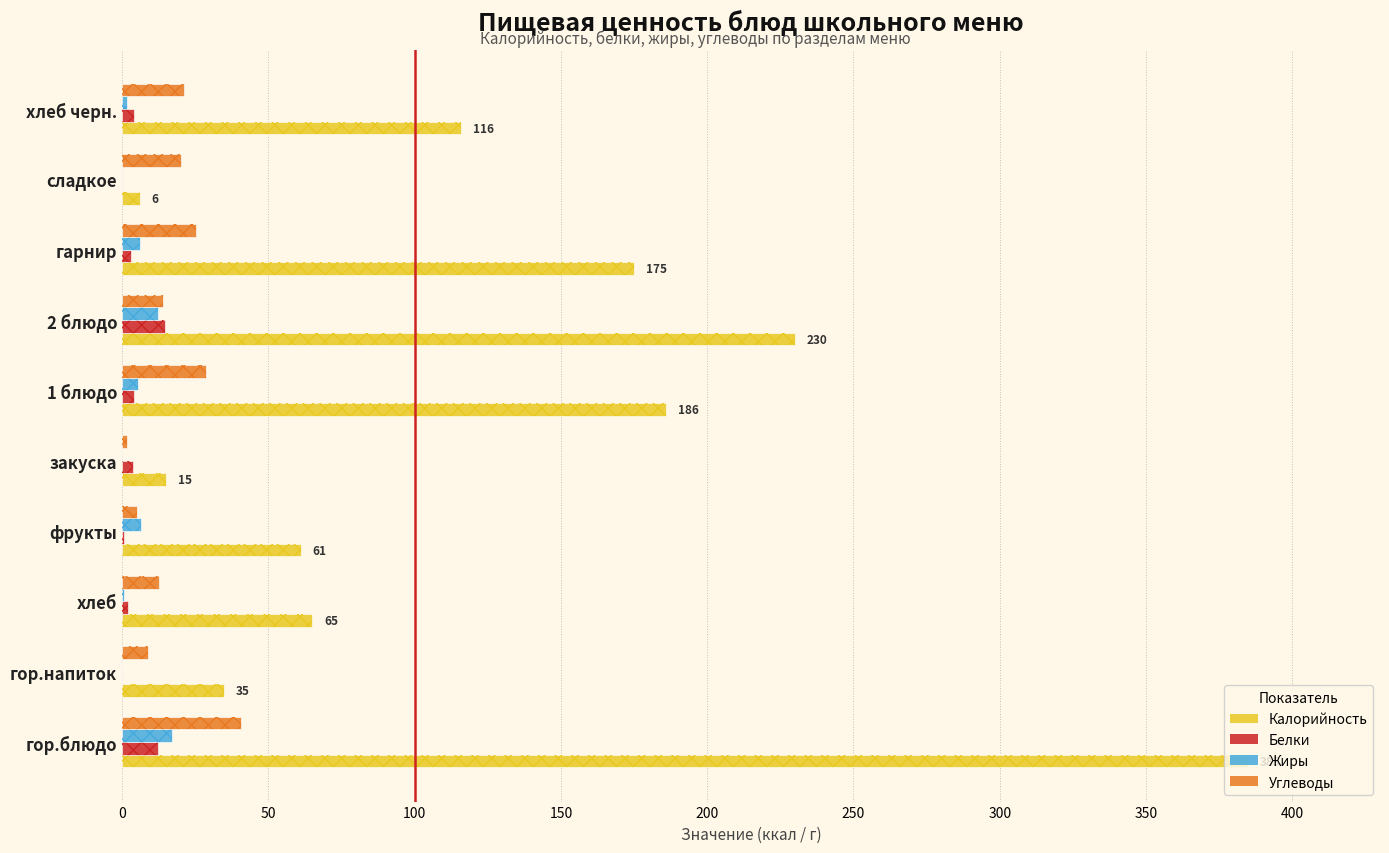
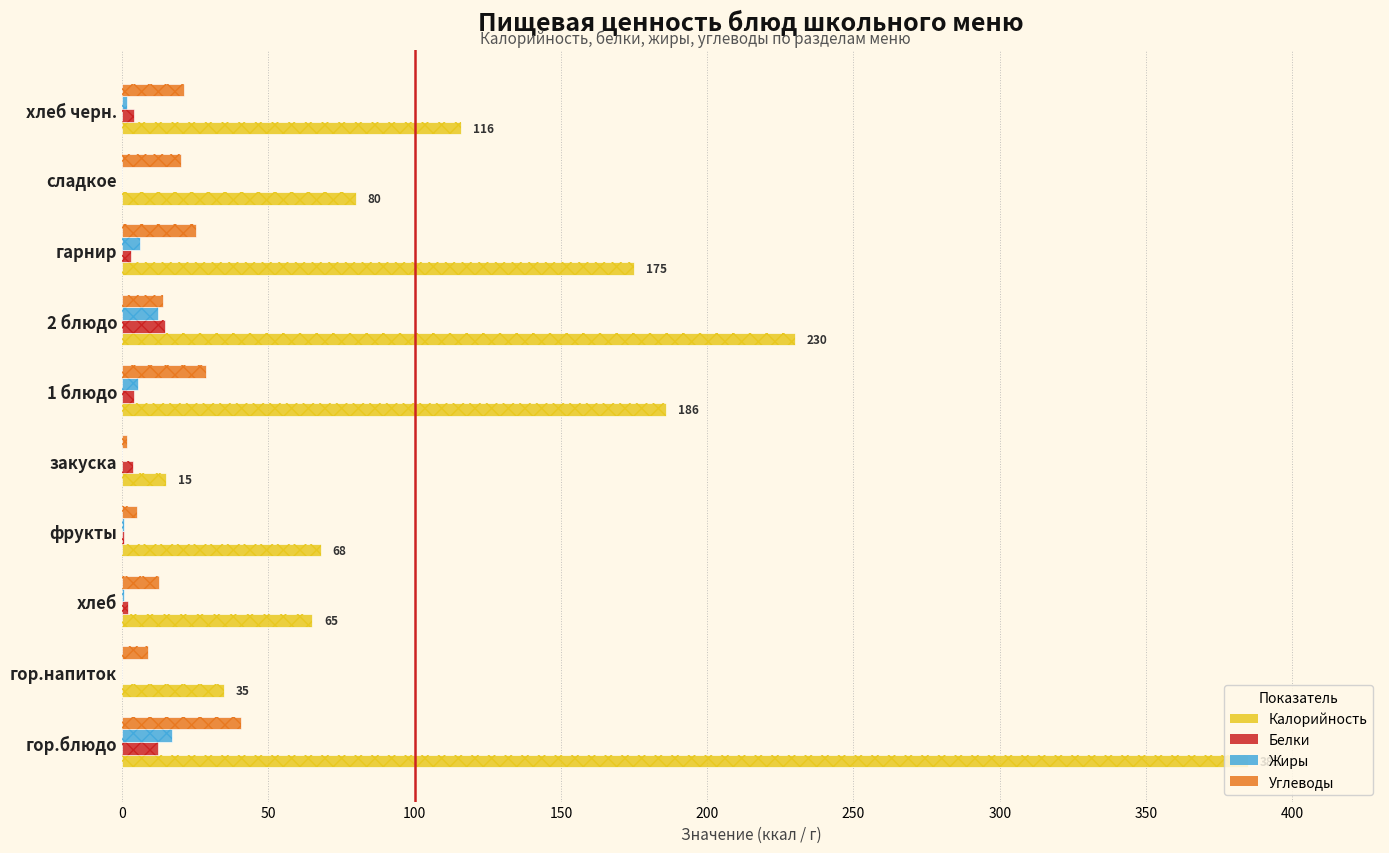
Калорийность, сладкое: 6 -> 80
Жиры, фрукты: 7 -> 1
Калорийность, фрукты: 61 -> 68
